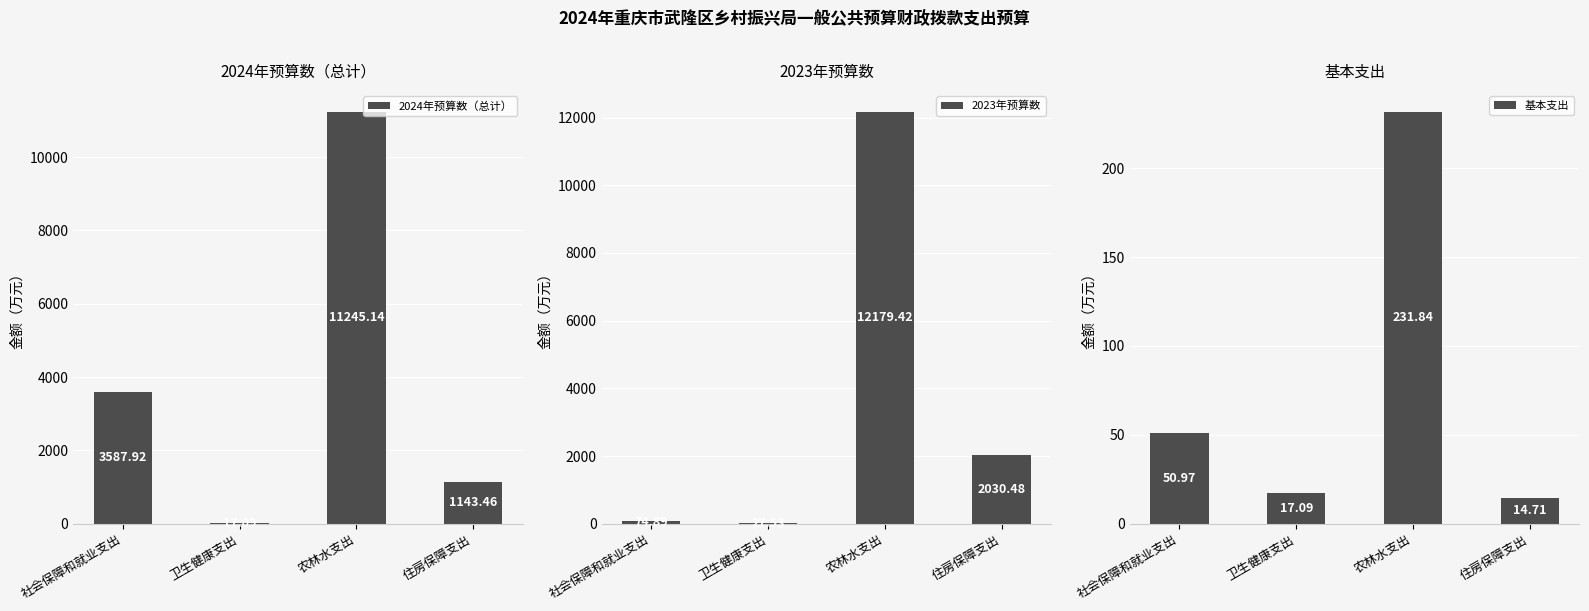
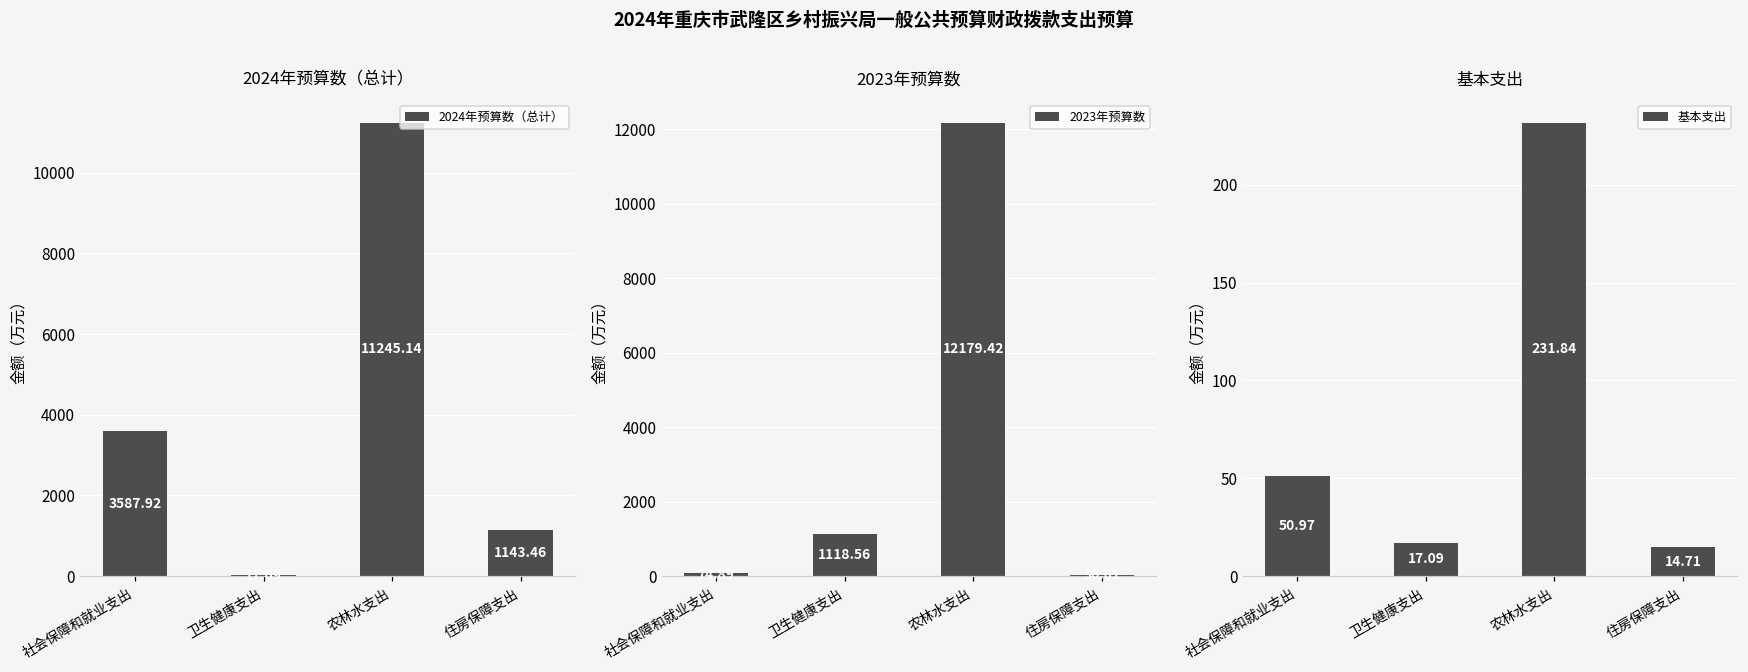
2023年预算数, 卫生健康支出: 0 -> 1100
2023年预算数, 住房保障支出: 2000 -> 0
